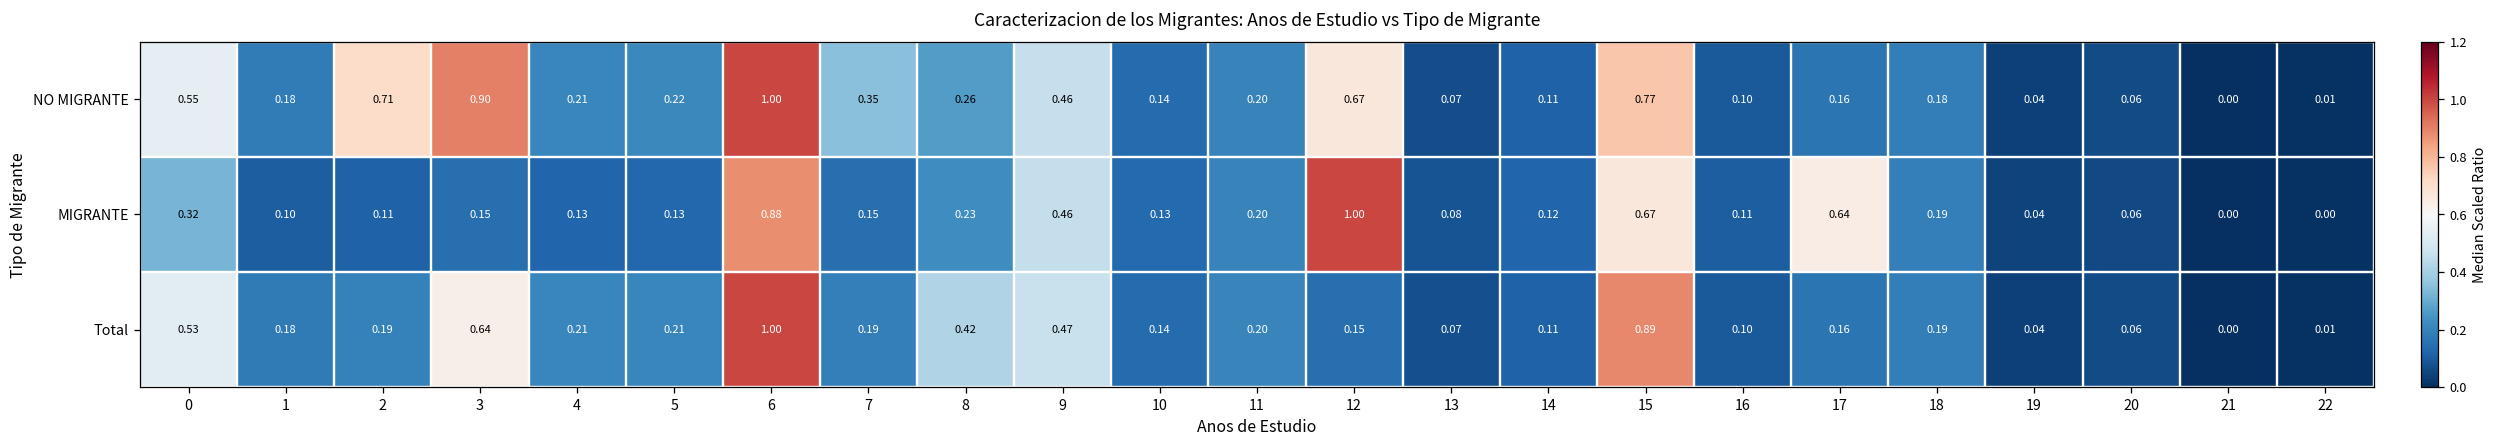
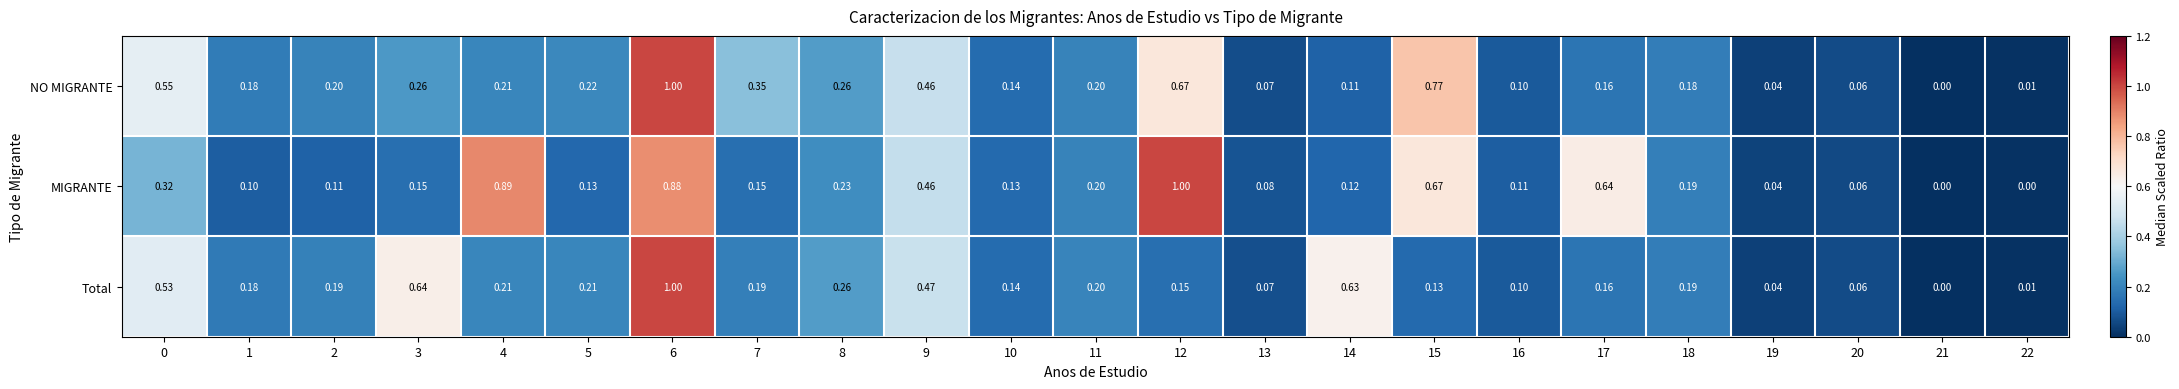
NO MIGRANTE, 2: 0.71 -> 0.20
NO MIGRANTE, 3: 0.90 -> 0.26
MIGRANTE, 4: 0.13 -> 0.89
Total, 8: 0.42 -> 0.26
Total, 14: 0.11 -> 0.63
Total, 15: 0.89 -> 0.13
